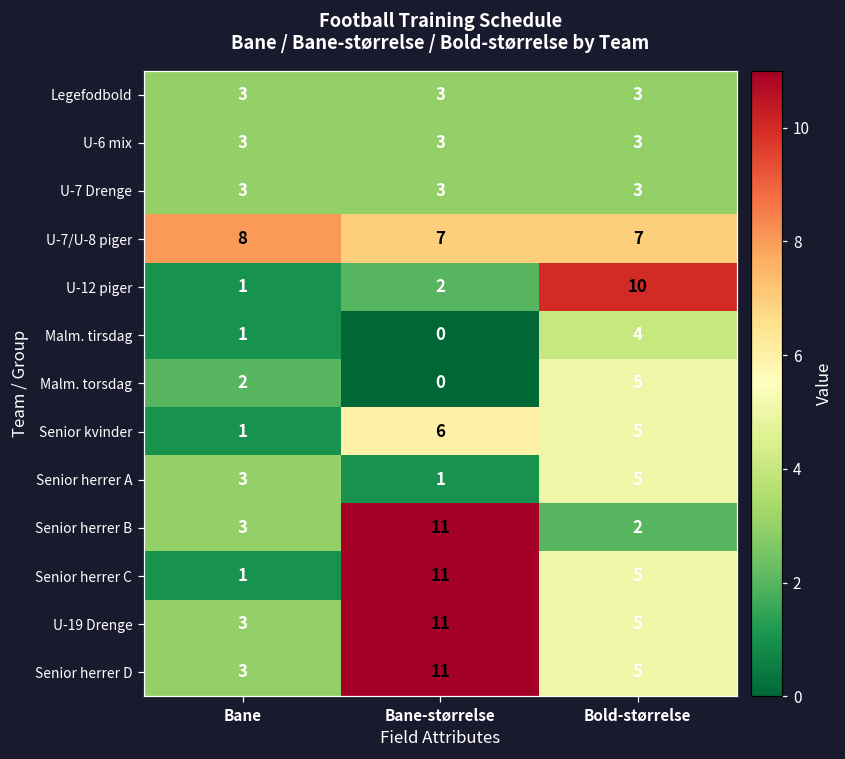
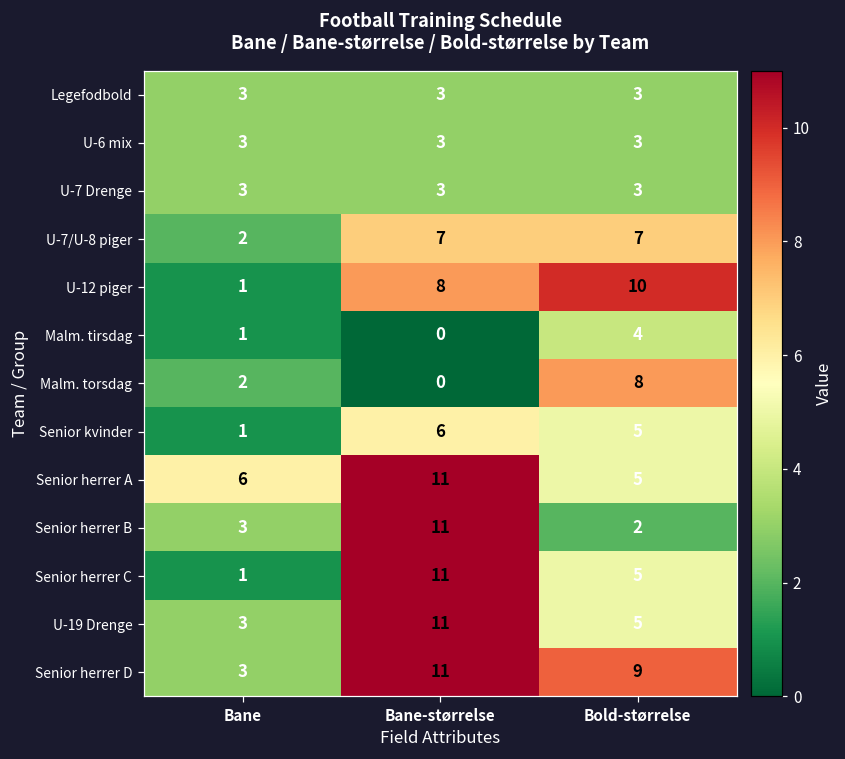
U-7/U-8 piger, Bane: 8 -> 2
U-12 piger, Bane-størrelse: 2 -> 8
Malm. torsdag, Bold-størrelse: 5 -> 8
Senior herrer A, Bane: 3 -> 6
Senior herrer A, Bane-størrelse: 1 -> 11
Senior herrer D, Bold-størrelse: 5 -> 9
